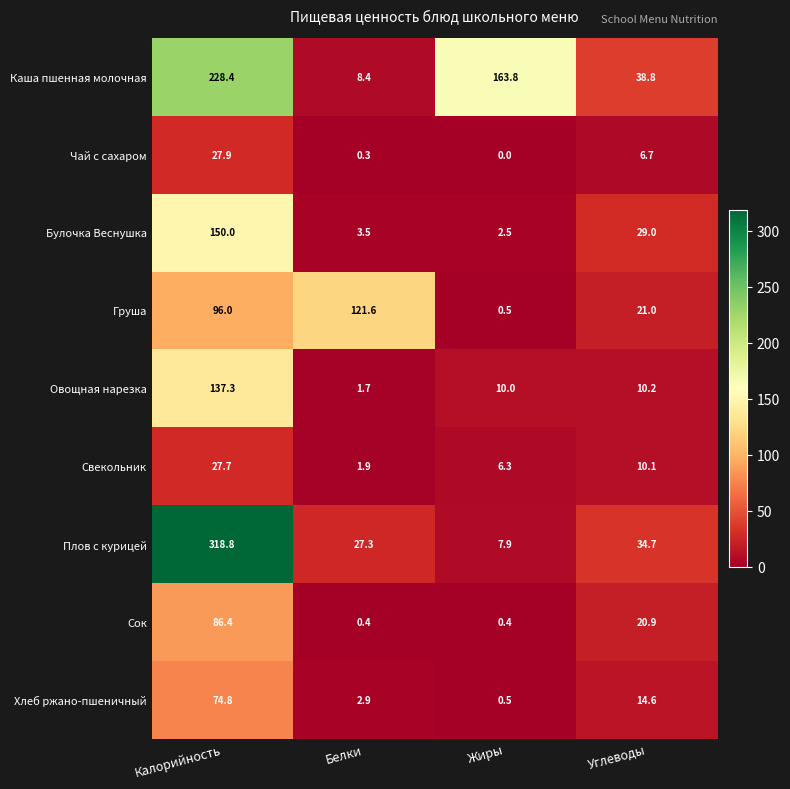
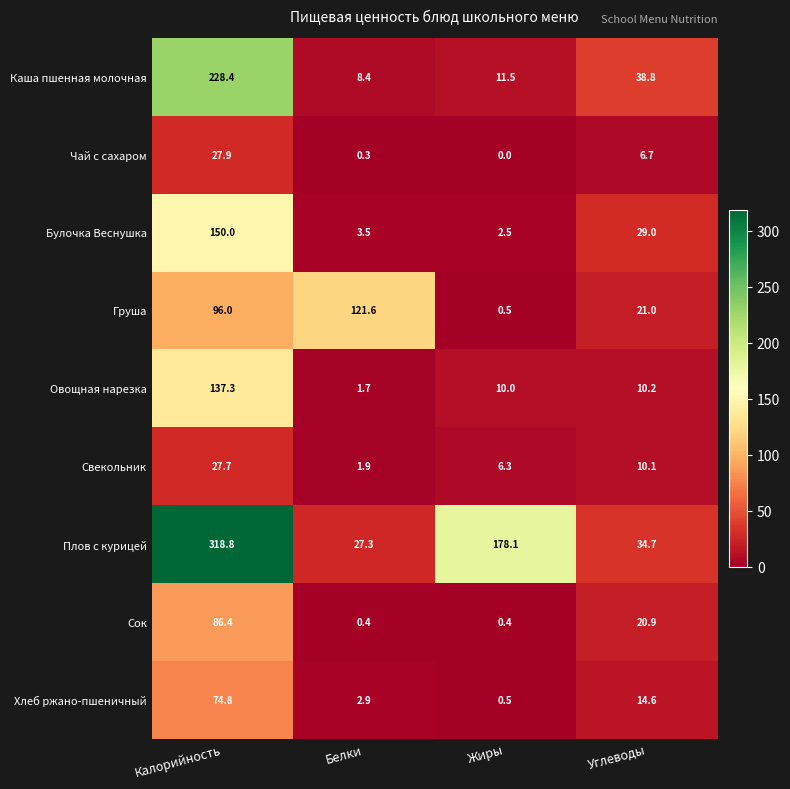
Каша пшенная молочная, Жиры: 163.8 -> 11.5
Плов с курицей, Жиры: 7.9 -> 178.1
